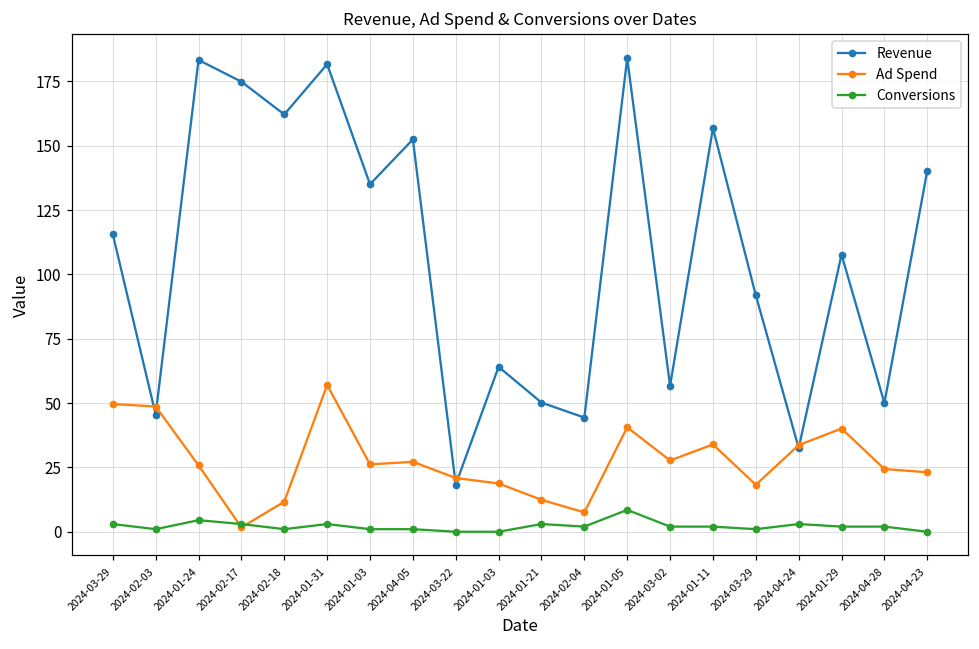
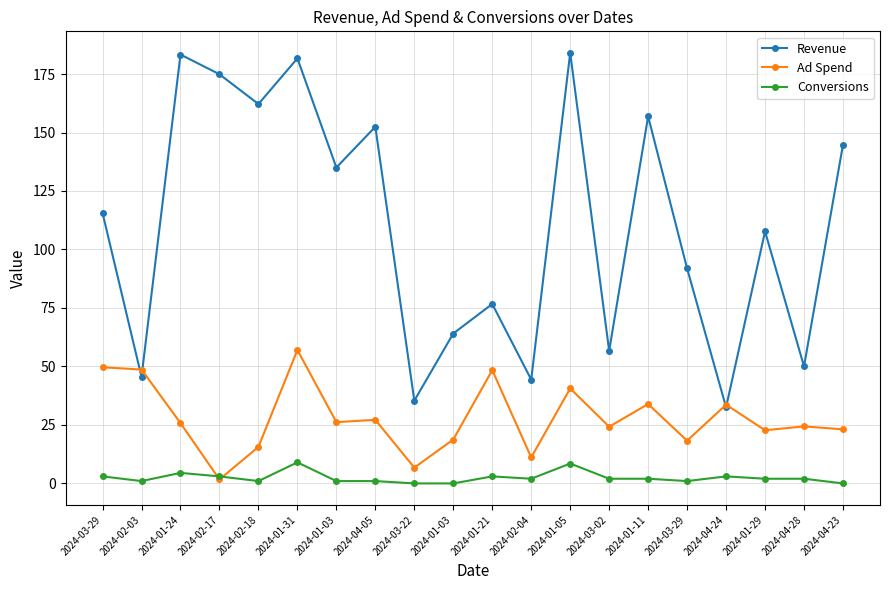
Ad Spend, 2024-02-18: 12 -> 16
Conversions, 2024-01-31: 3 -> 9
Revenue, 2024-03-22: 18 -> 35
Ad Spend, 2024-03-22: 21 -> 7
Revenue, 2024-01-21: 50 -> 77
Ad Spend, 2024-01-21: 12 -> 48
Ad Spend, 2024-02-04: 8 -> 11
Ad Spend, 2024-03-02: 28 -> 24
Ad Spend, 2024-01-29: 40 -> 23
Revenue, 2024-04-23: 140 -> 145
